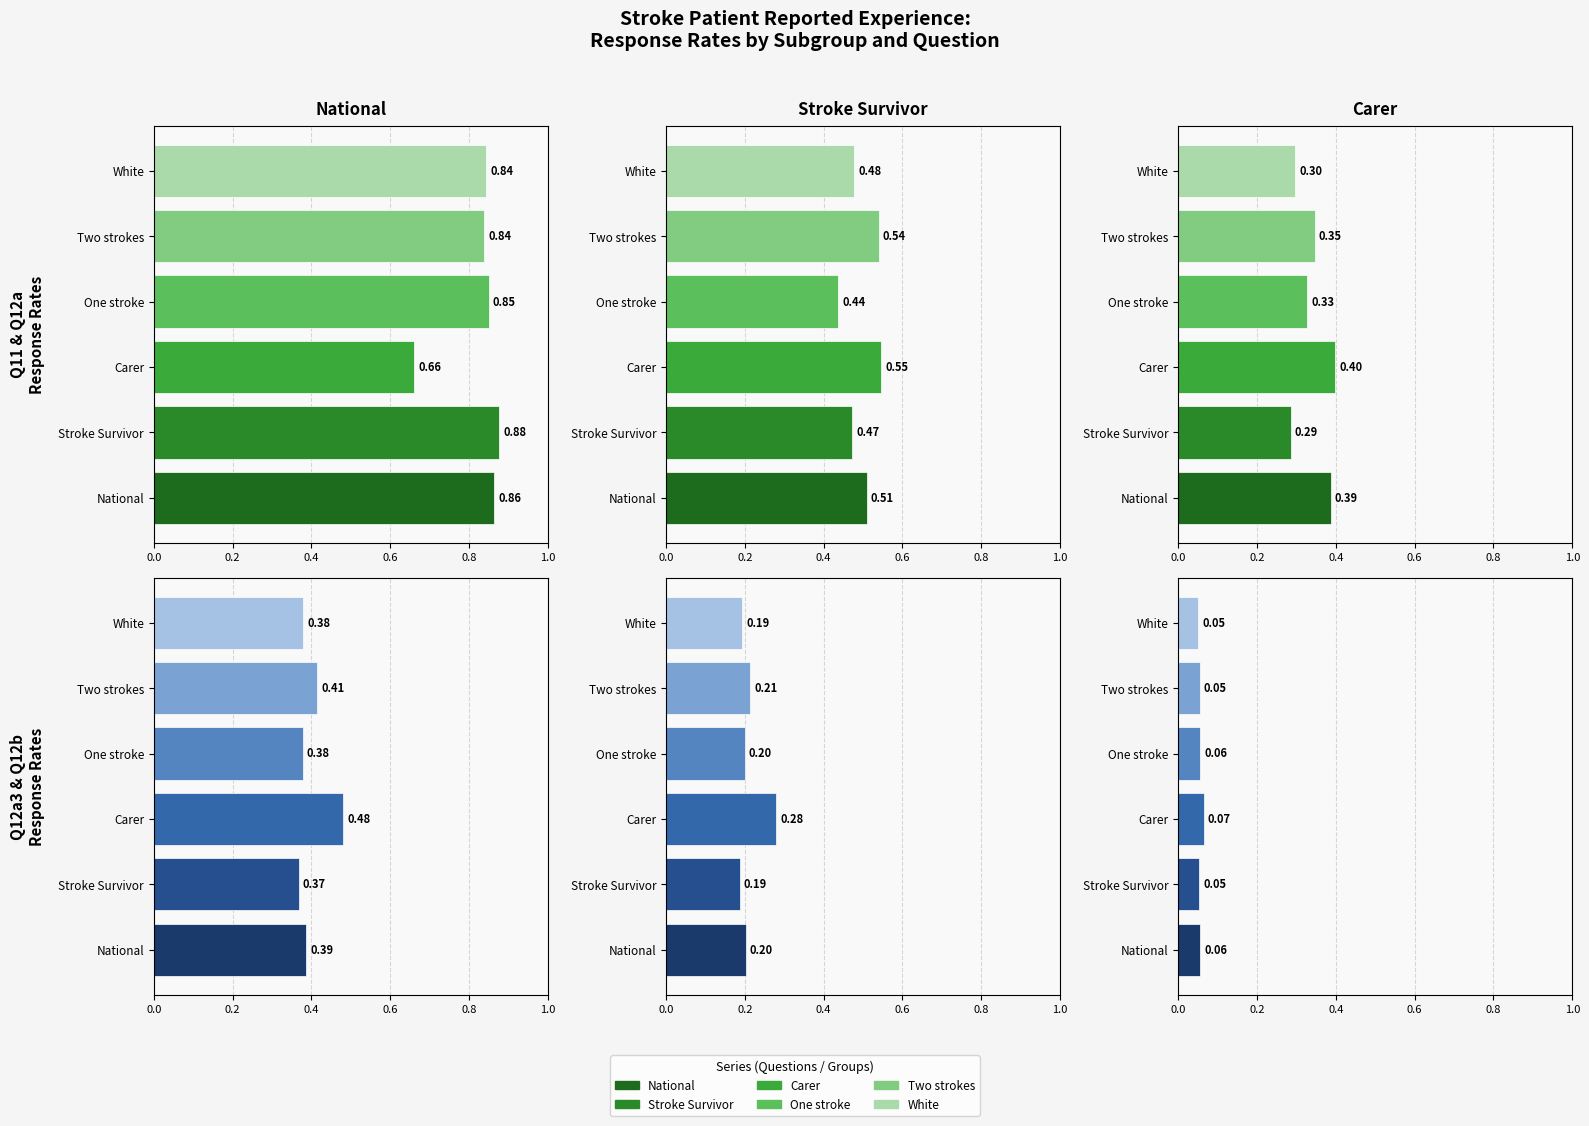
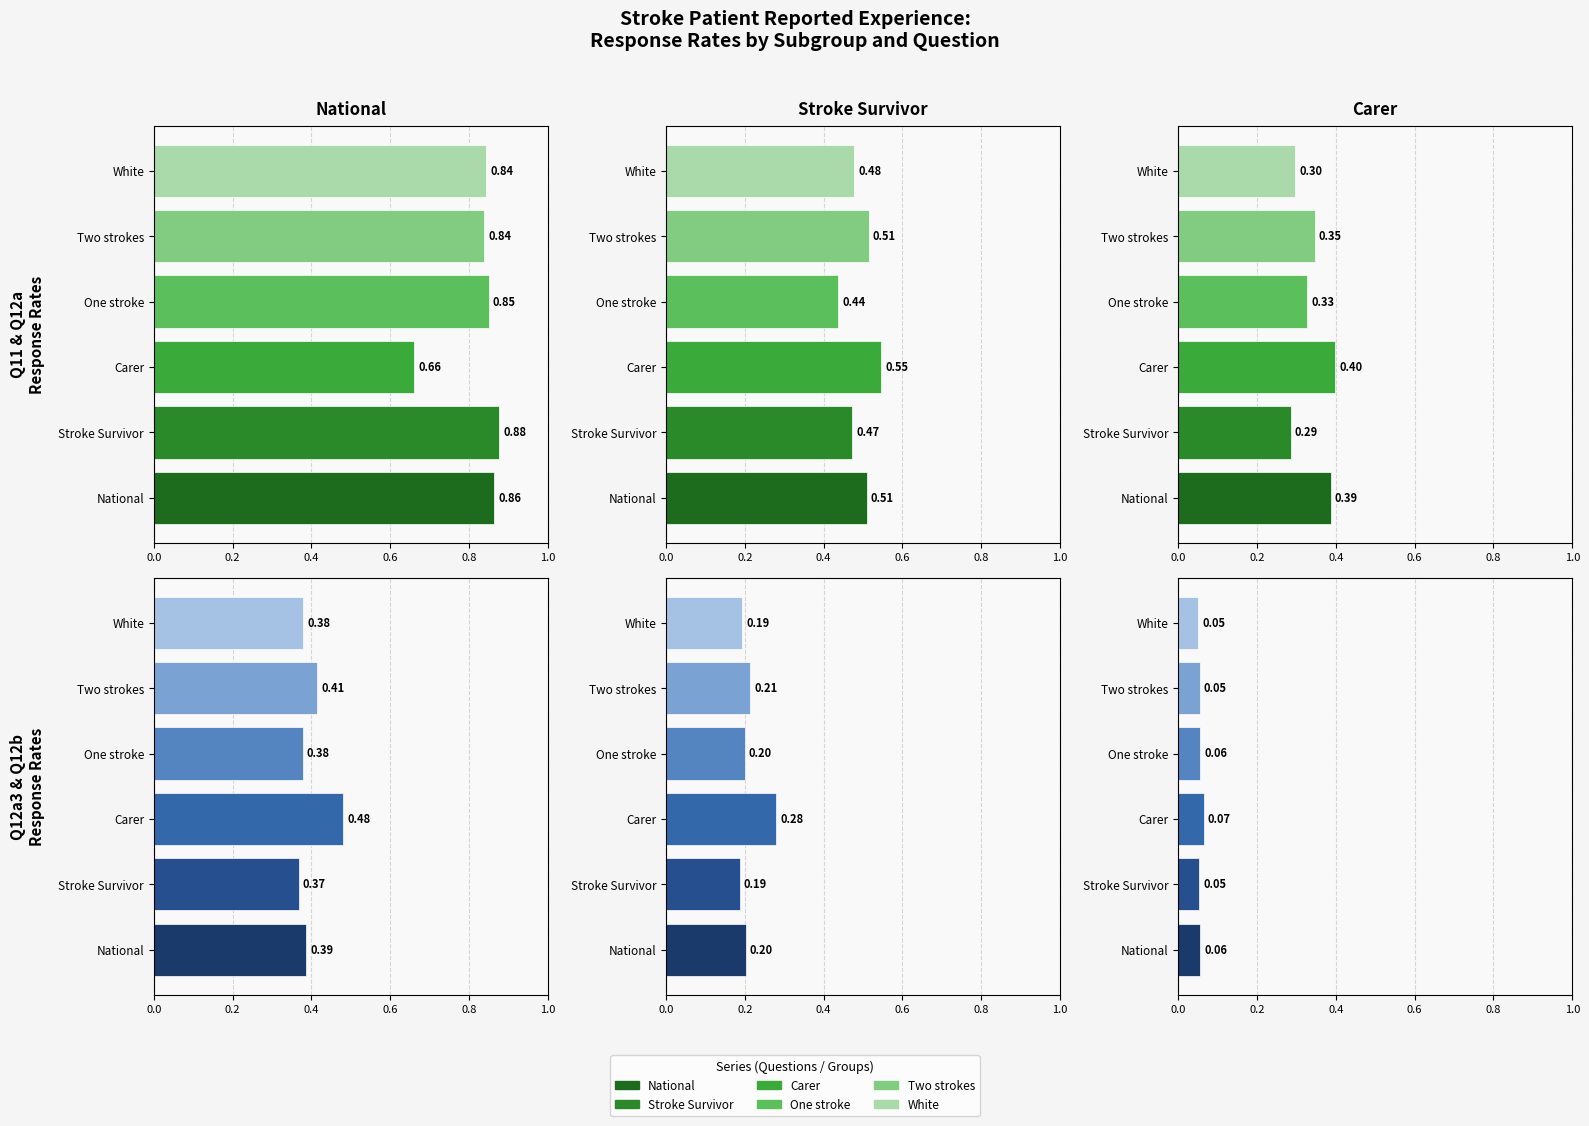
Stroke Survivor, Two strokes: 0.54 -> 0.51
